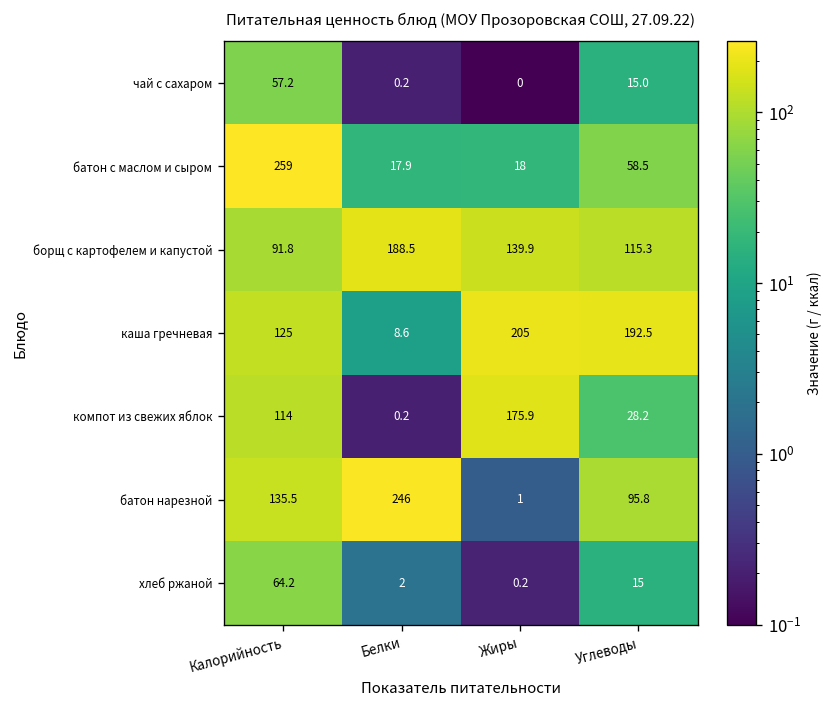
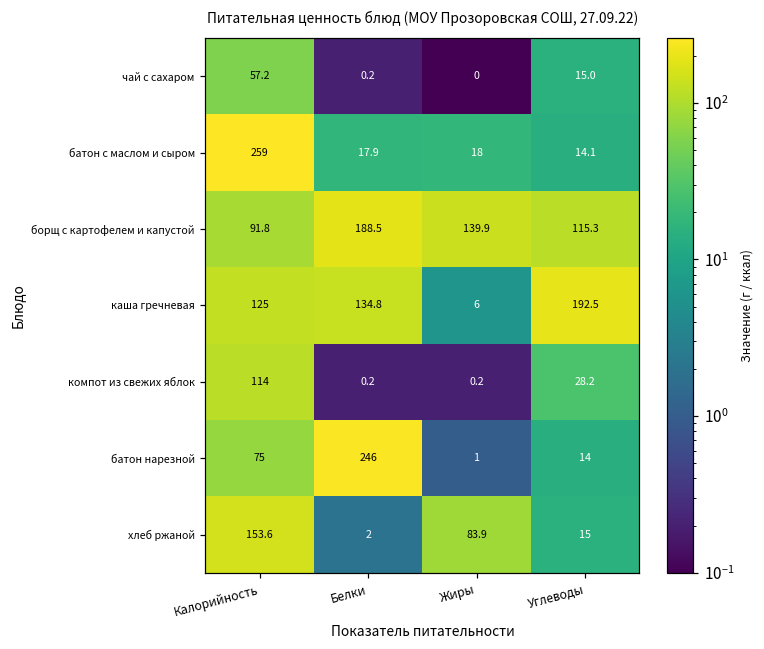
батон с маслом и сыром, Углеводы: 58.5 -> 14.1
каша гречневая, Белки: 8.6 -> 134.8
каша гречневая, Жиры: 205 -> 6
компот из свежих яблок, Жиры: 175.9 -> 0.2
батон нарезной, Калорийность: 135.5 -> 75
батон нарезной, Углеводы: 95.8 -> 14
хлеб ржаной, Калорийность: 64.2 -> 153.6
хлеб ржаной, Жиры: 0.2 -> 83.9
